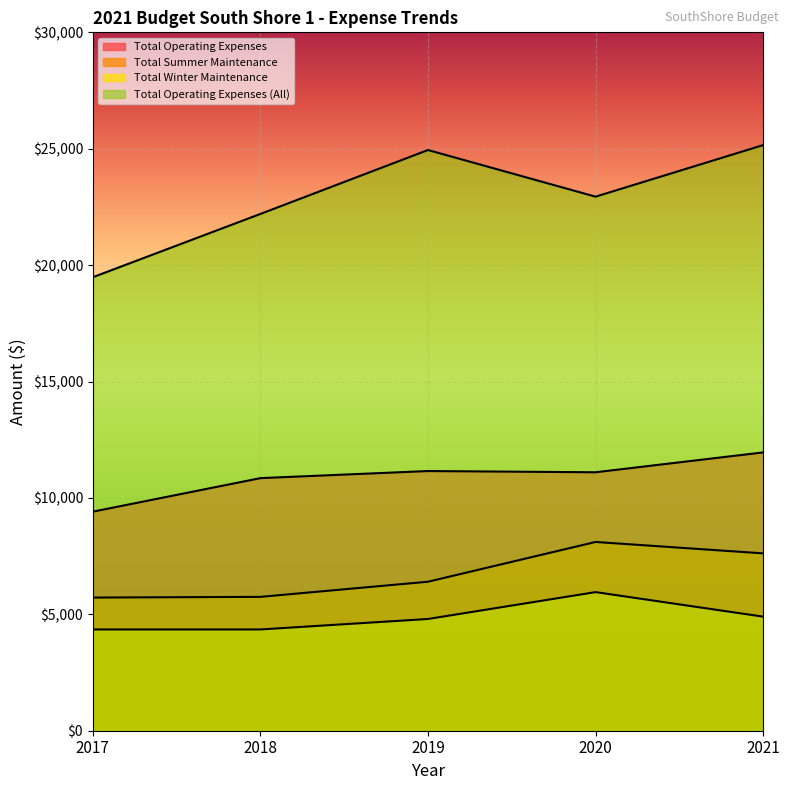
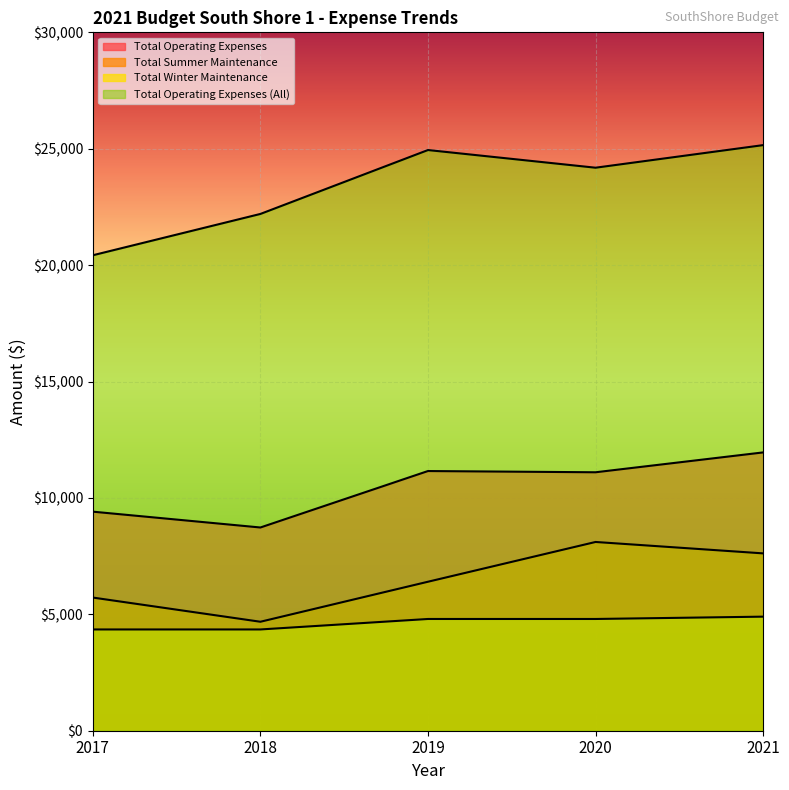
Total Operating Expenses (All), 2017: $19,500 -> $20,400
Total Operating Expenses, 2018: $10,900 -> $8,700
Total Summer Maintenance, 2018: $5,800 -> $4,700
Total Winter Maintenance, 2020: $6,000 -> $4,800
Total Operating Expenses (All), 2020: $22,900 -> $24,200
